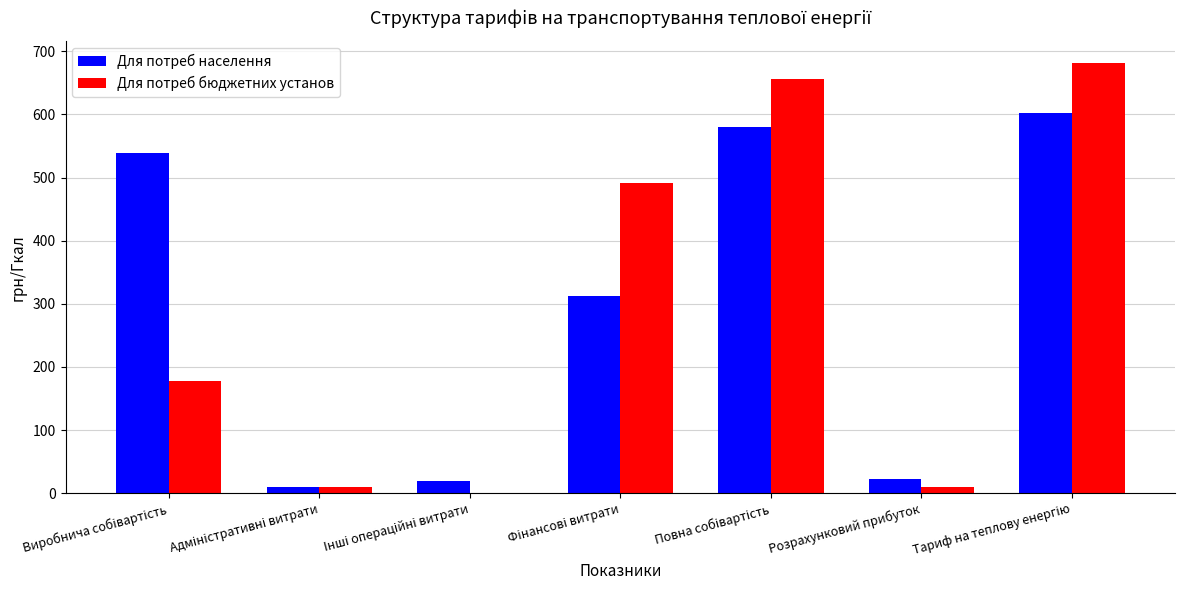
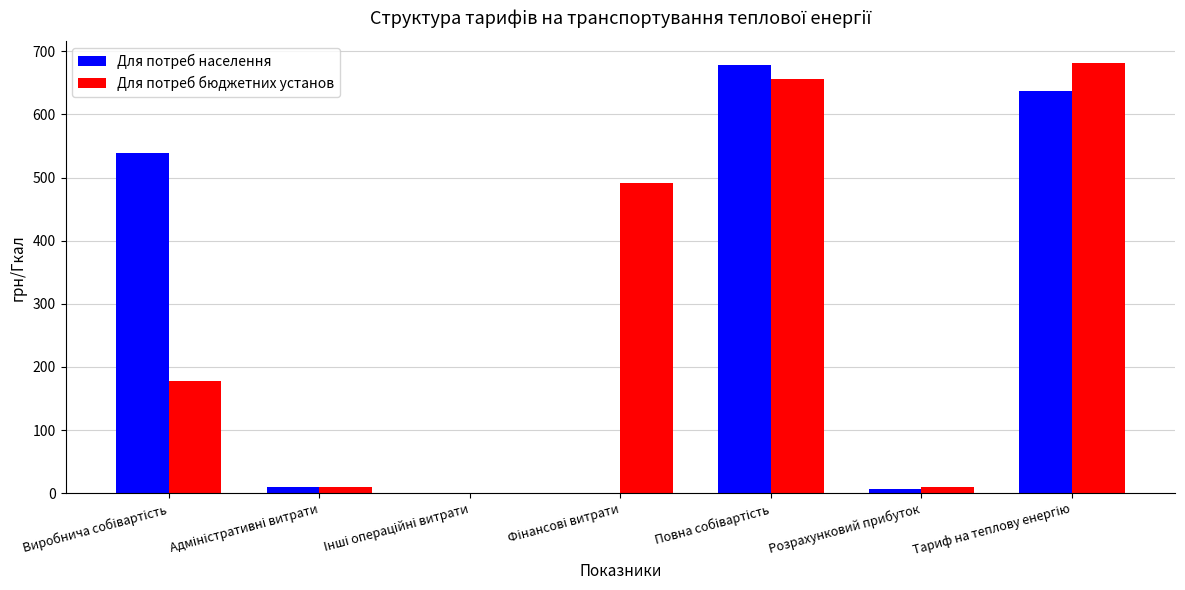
Для потреб населення, Інші операційні витрати: 20 -> 0
Для потреб населення, Фінансові витрати: 310 -> 0
Для потреб населення, Повна собівартість: 580 -> 680
Для потреб населення, Розрахунковий прибуток: 20 -> 10
Для потреб населення, Тариф на теплову енергію: 600 -> 640
